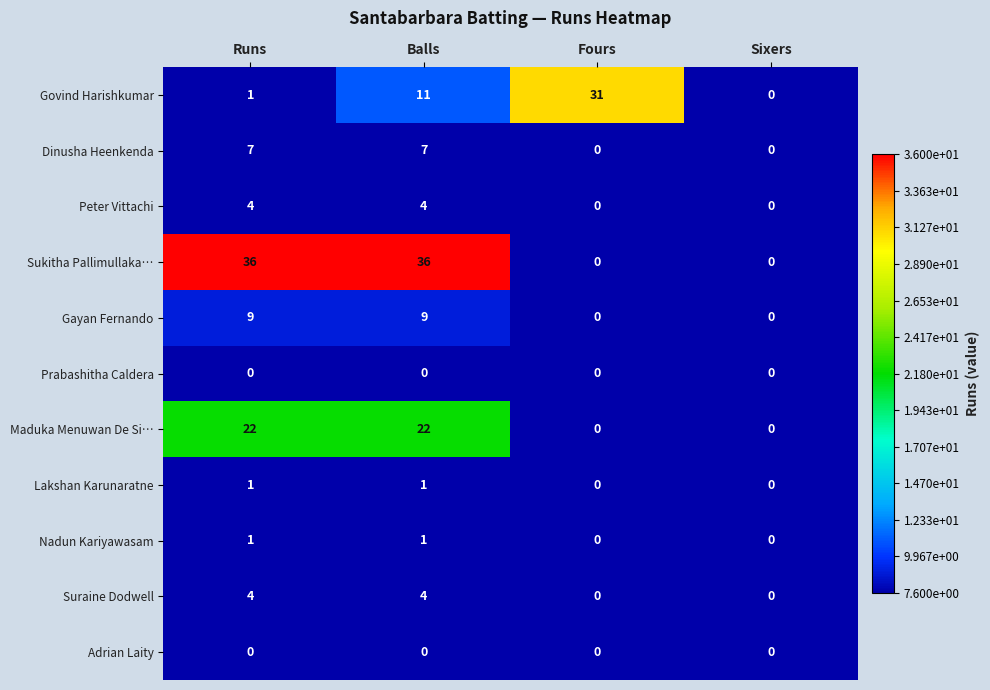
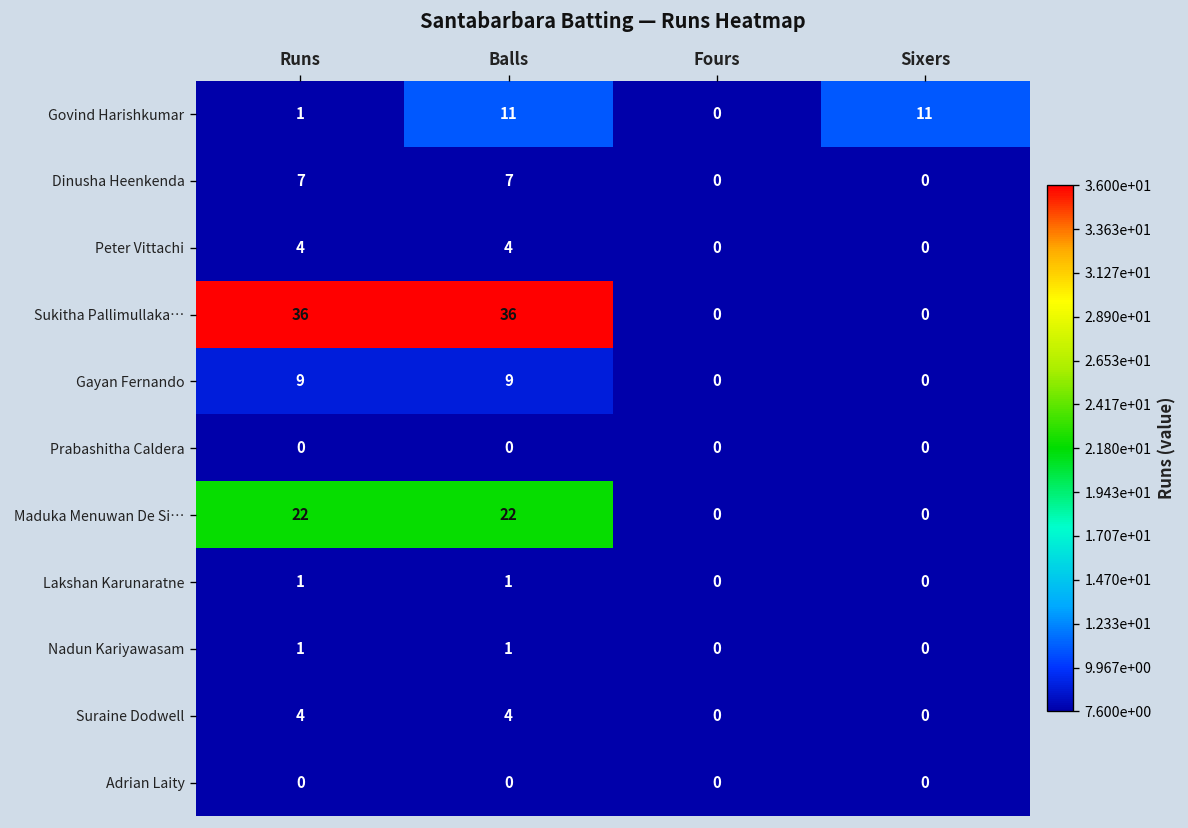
Govind Harishkumar, Fours: 31 -> 0
Govind Harishkumar, Sixers: 0 -> 11
